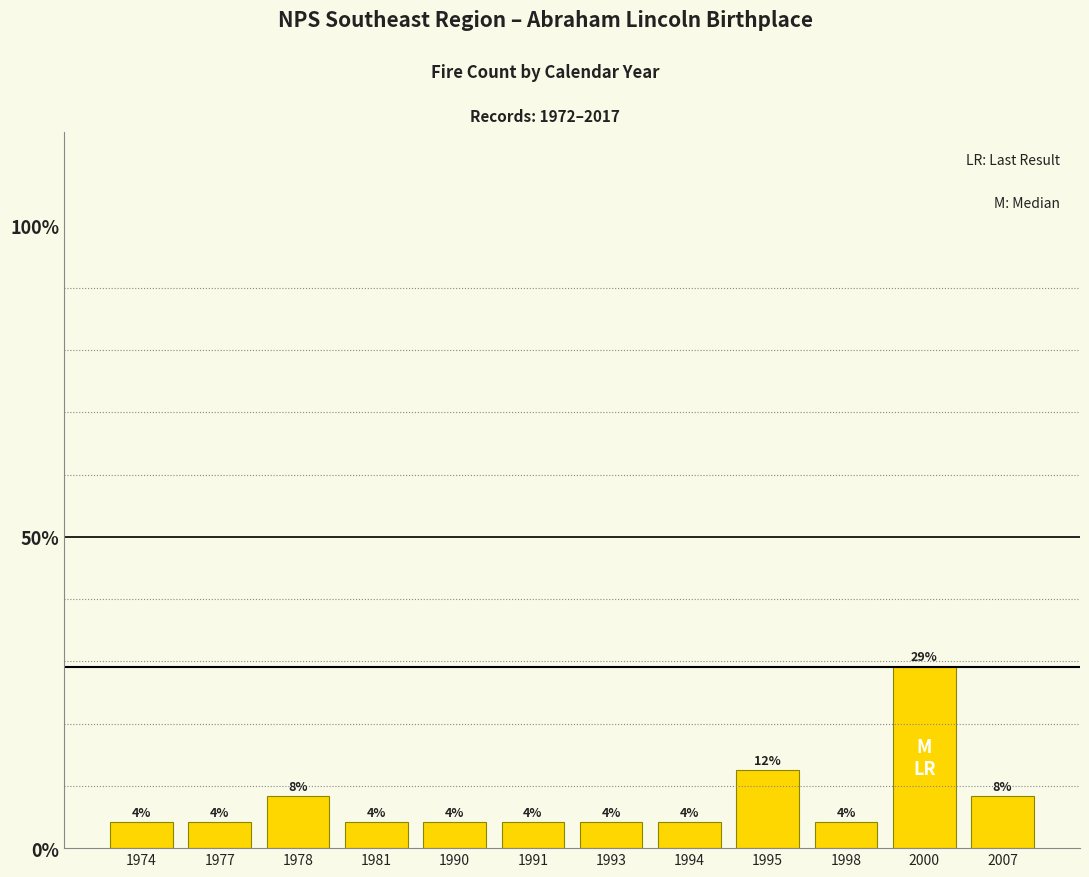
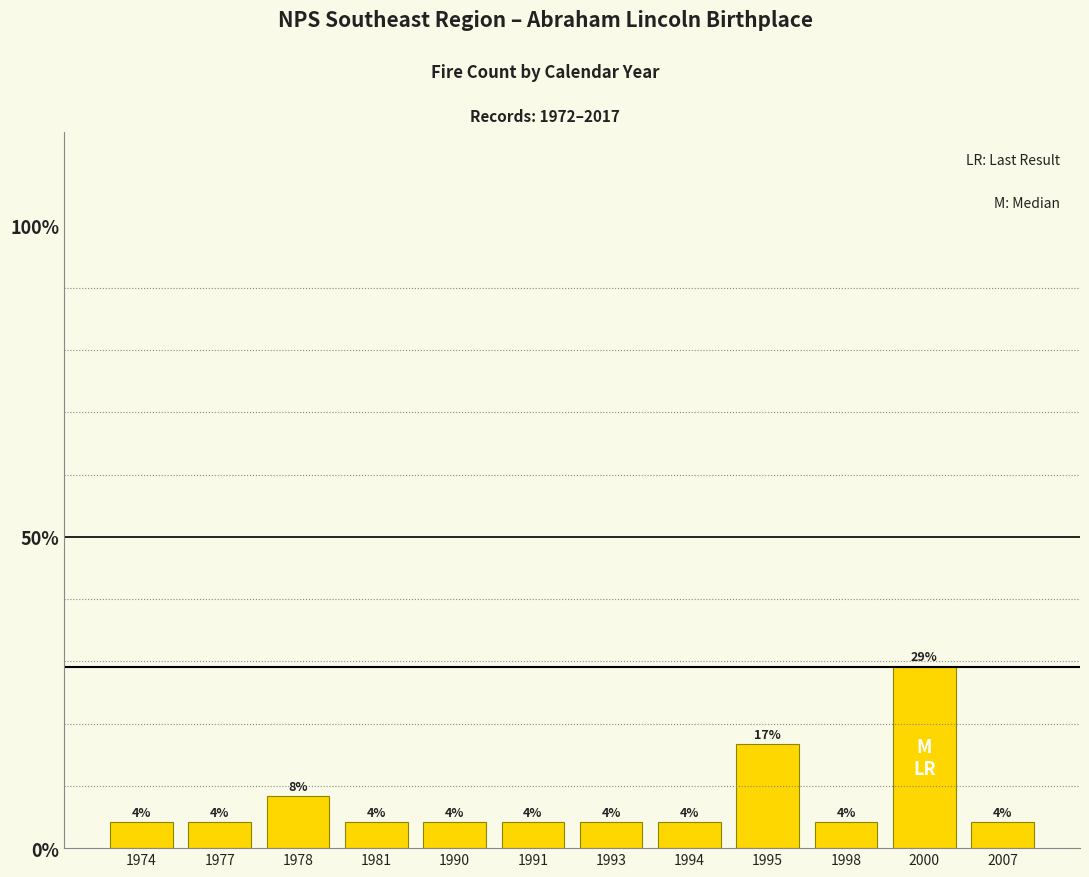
1995: 12% -> 17%
2007: 8% -> 4%
